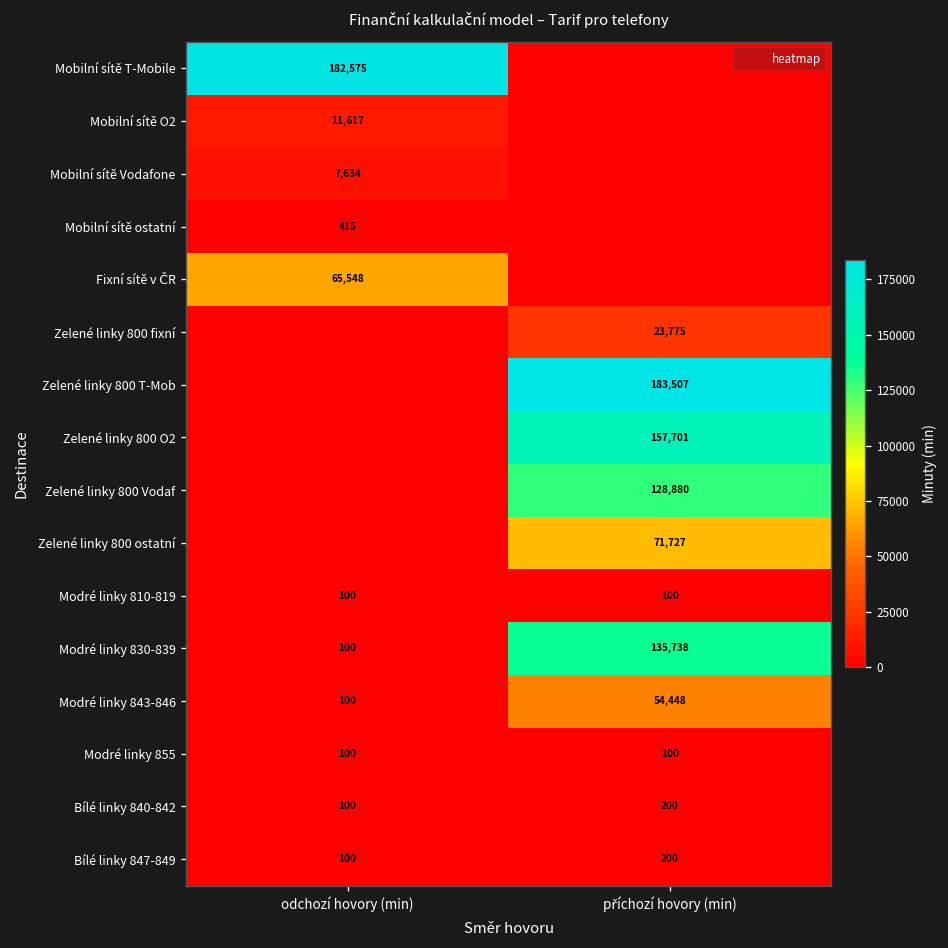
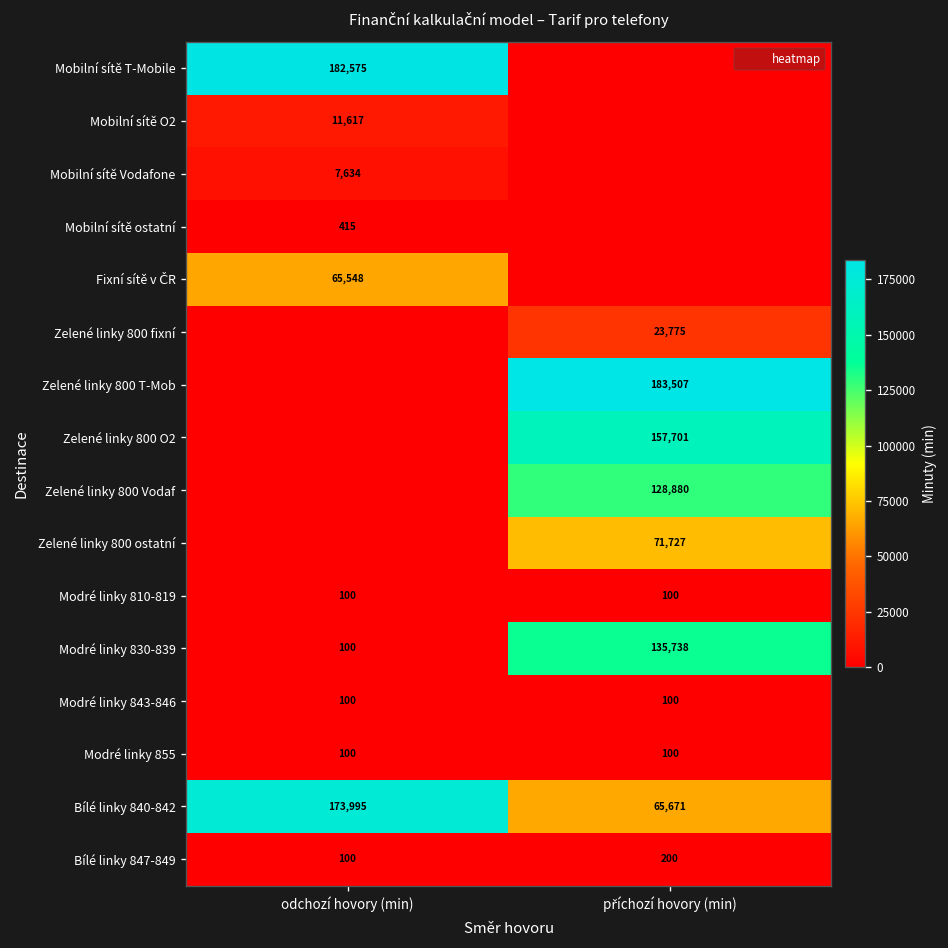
Modré linky 843-846, příchozí hovory (min): 54,448 -> 100
Bílé linky 840-842, odchozí hovory (min): 100 -> 173,995
Bílé linky 840-842, příchozí hovory (min): 200 -> 65,671
